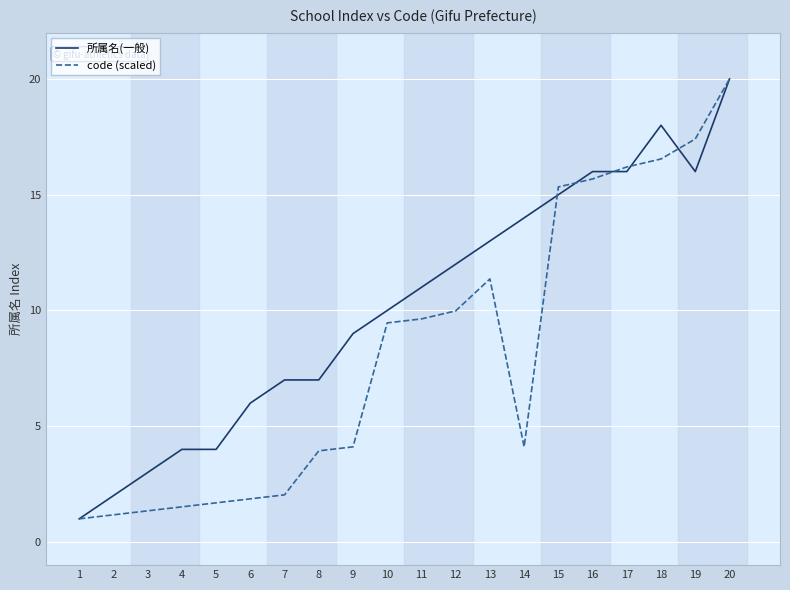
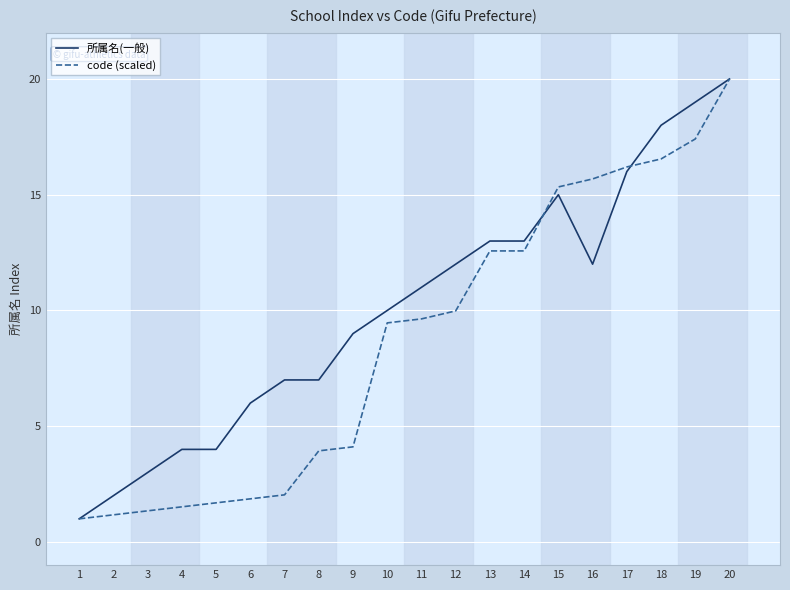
code (scaled), 13: 11.4 -> 12.6
所属名(一般), 14: 14 -> 13
code (scaled), 14: 4.1 -> 12.6
所属名(一般), 16: 16 -> 12
所属名(一般), 19: 16 -> 19
